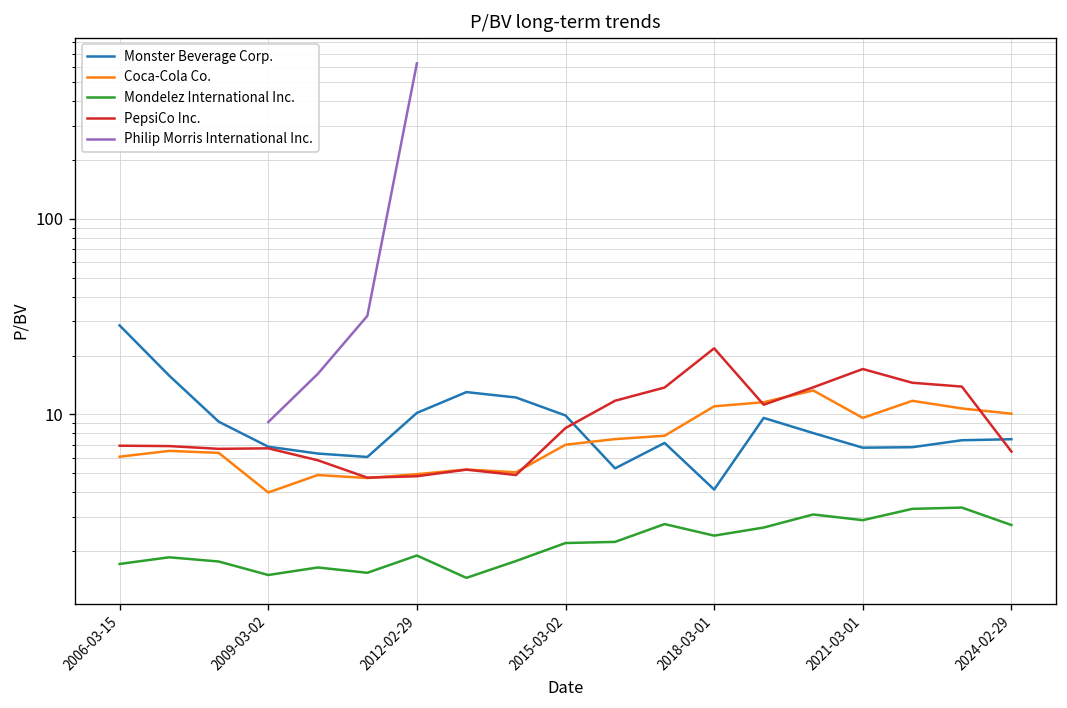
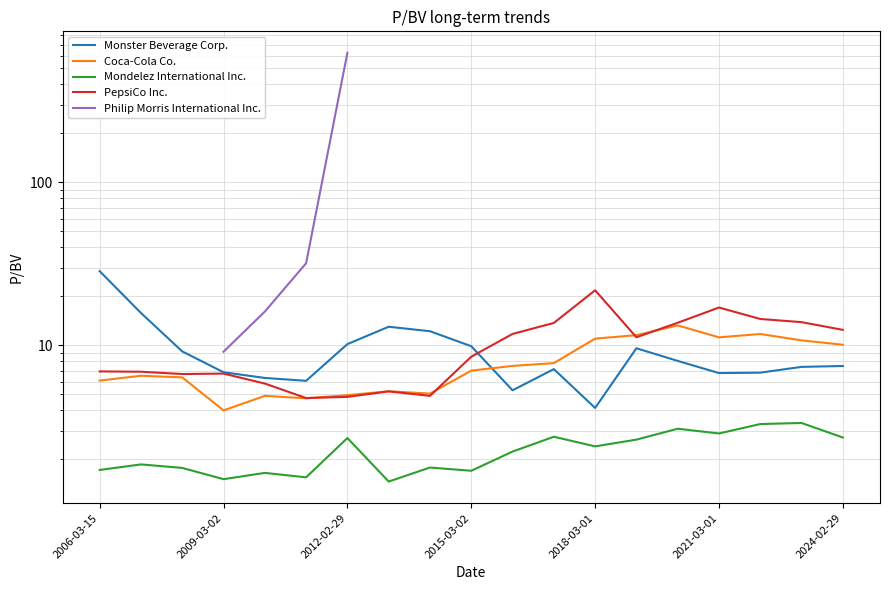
Mondelez International Inc., 2012-02-29: 1.9 -> 2.7
Mondelez International Inc., 2015-03-02: 2.2 -> 1.7
Coca-Cola Co., 2021-03-01: 10 -> 11
PepsiCo Inc., 2024-02-29: 6.5 -> 12
